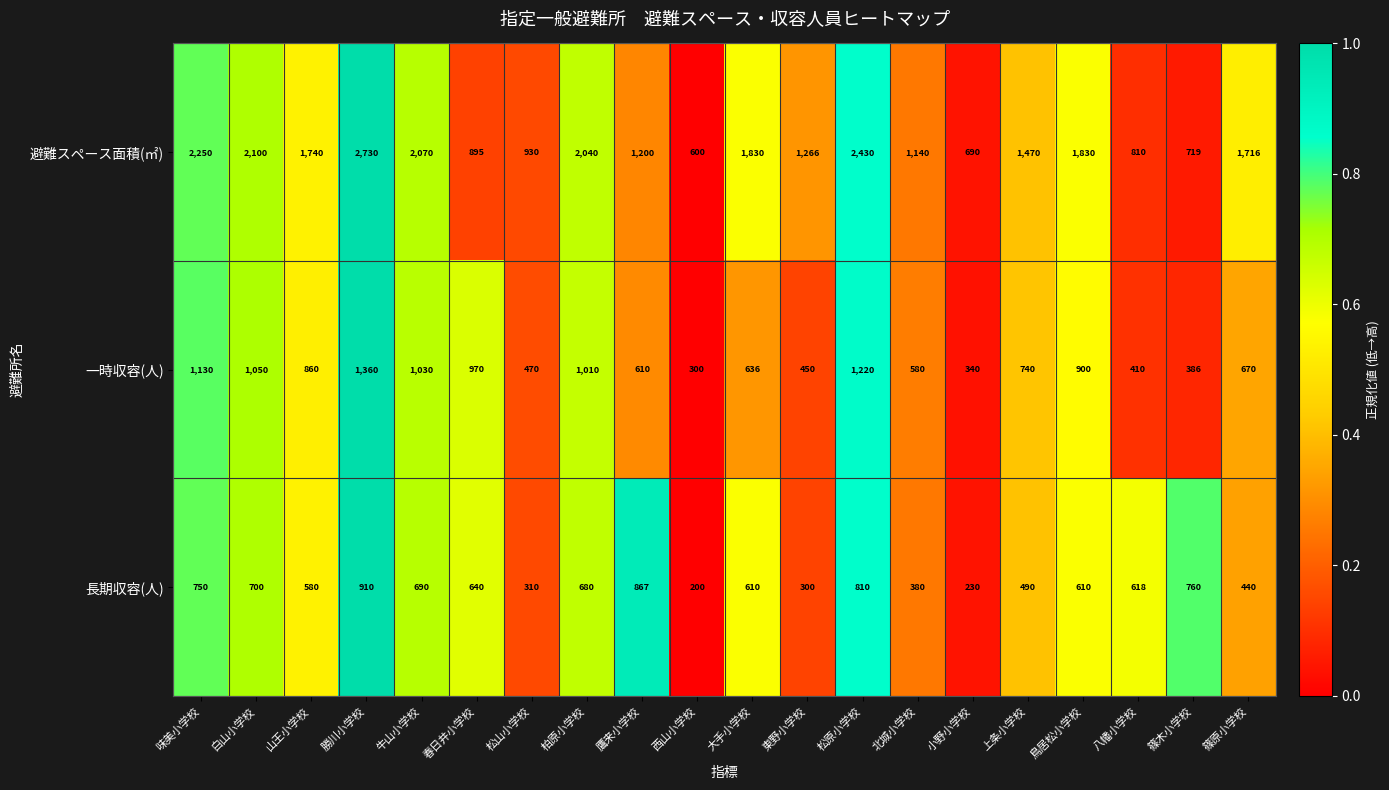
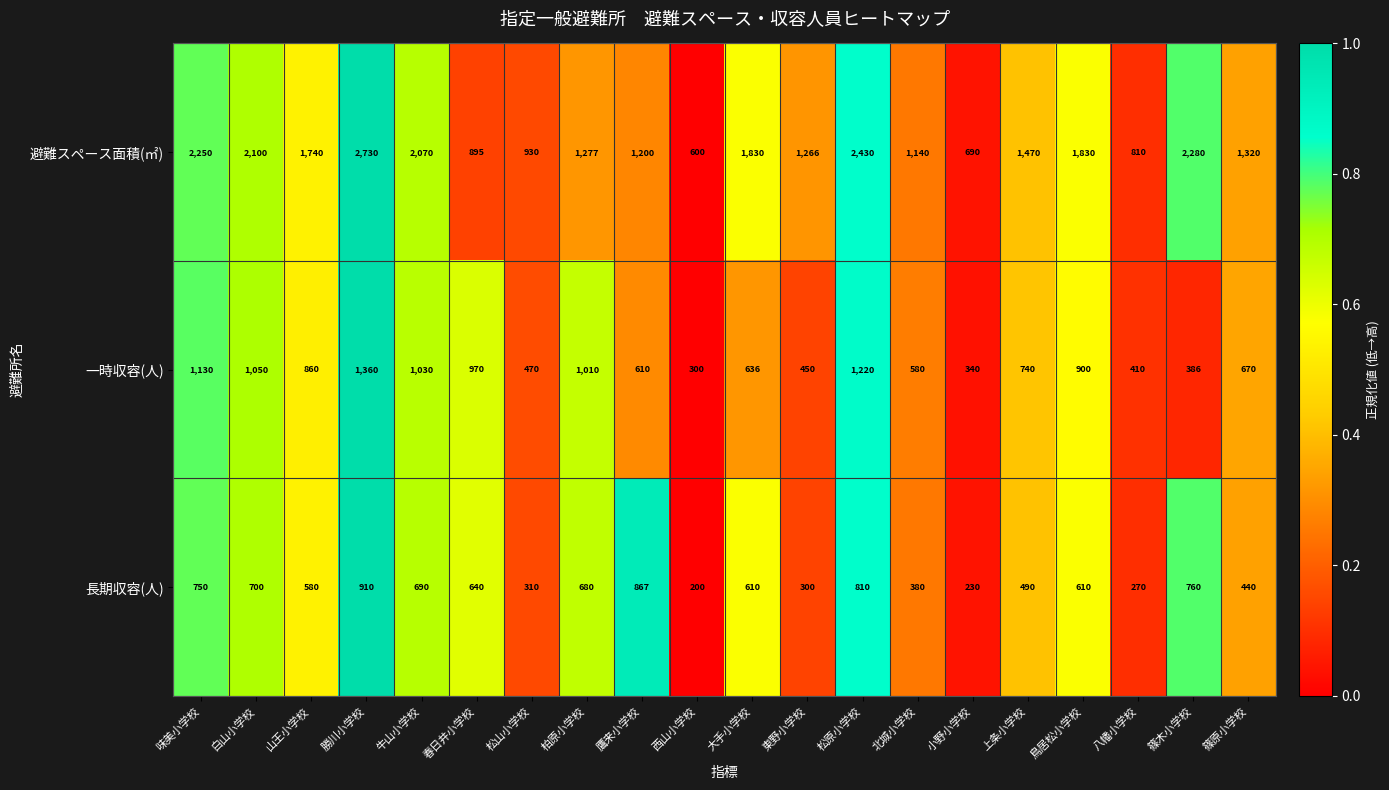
避難スペース面積(㎡), 柏原小学校: 2,040 -> 1,277
避難スペース面積(㎡), 篠木小学校: 719 -> 2,280
避難スペース面積(㎡), 篠原小学校: 1,716 -> 1,320
長期収容(人), 八幡小学校: 618 -> 270
